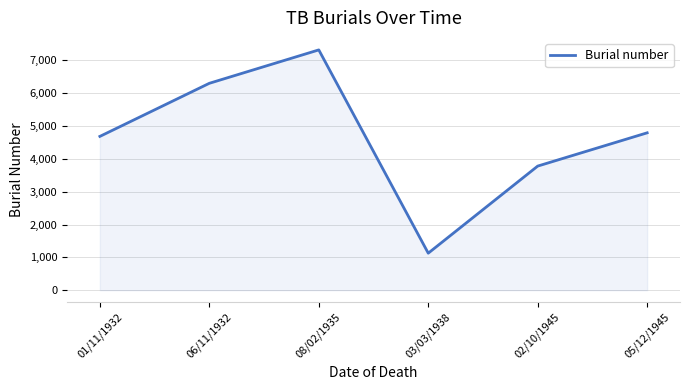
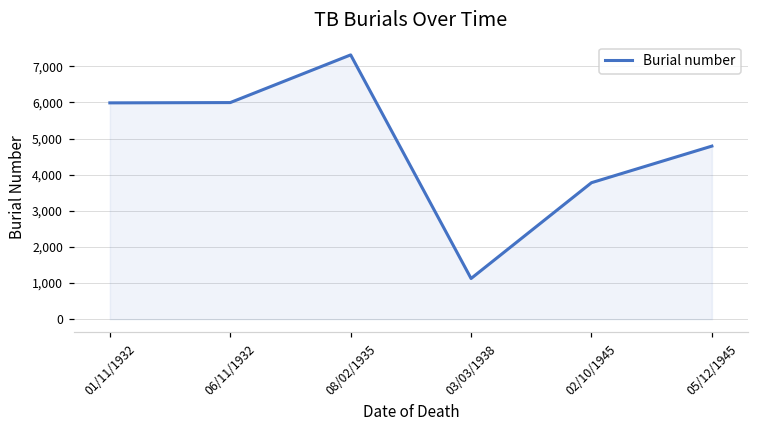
01/11/1932: 4,700 -> 6,000
06/11/1932: 6,300 -> 6,000
